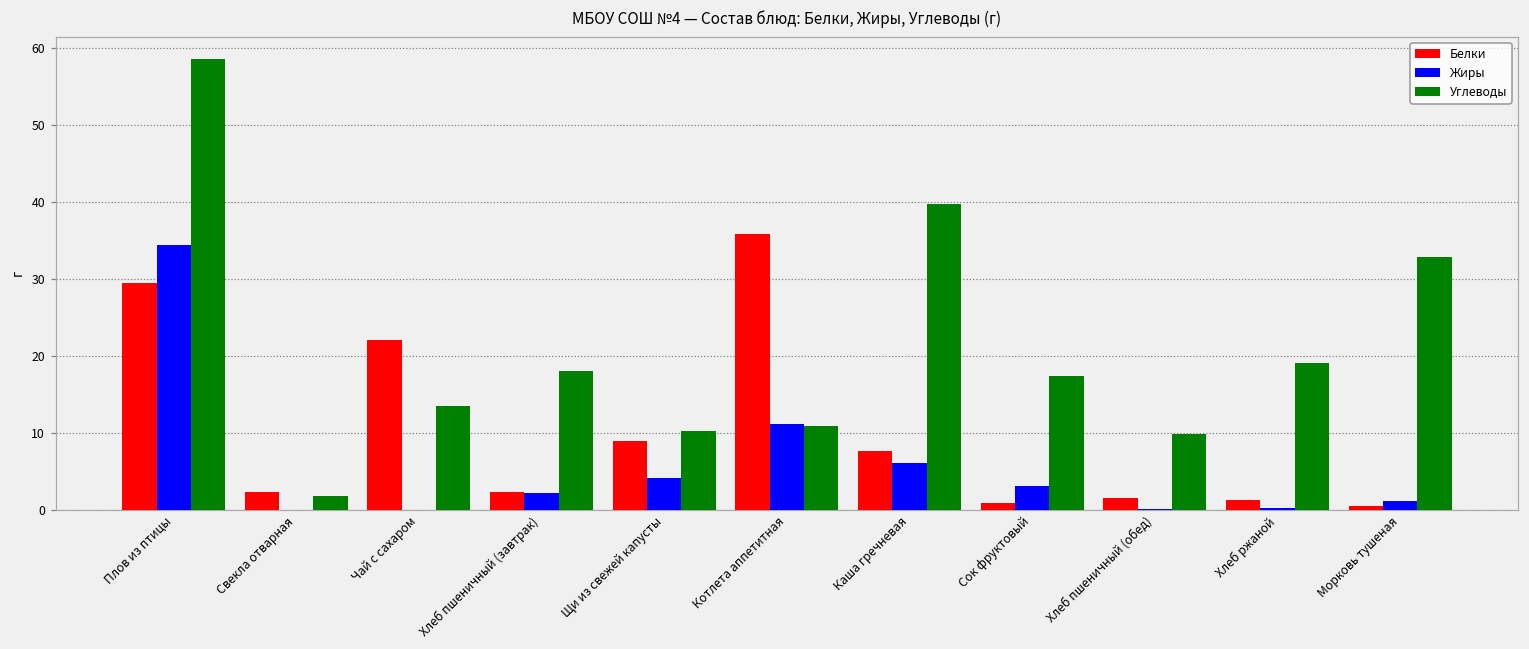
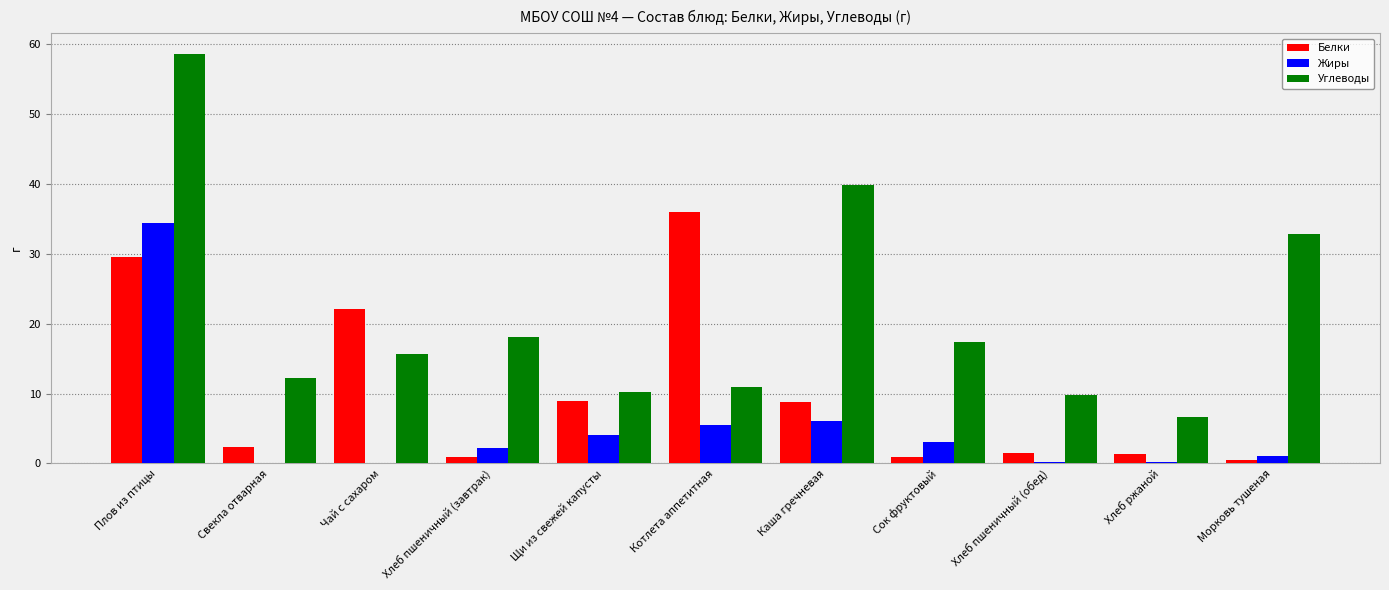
Углеводы, Свекла отварная: 2 -> 12
Углеводы, Чай с сахаром: 14 -> 16
Белки, Хлеб пшеничный (завтрак): 2 -> 1
Жиры, Котлета аппетитная: 11 -> 5
Белки, Каша гречневая: 8 -> 9
Углеводы, Хлеб ржаной: 19 -> 7
